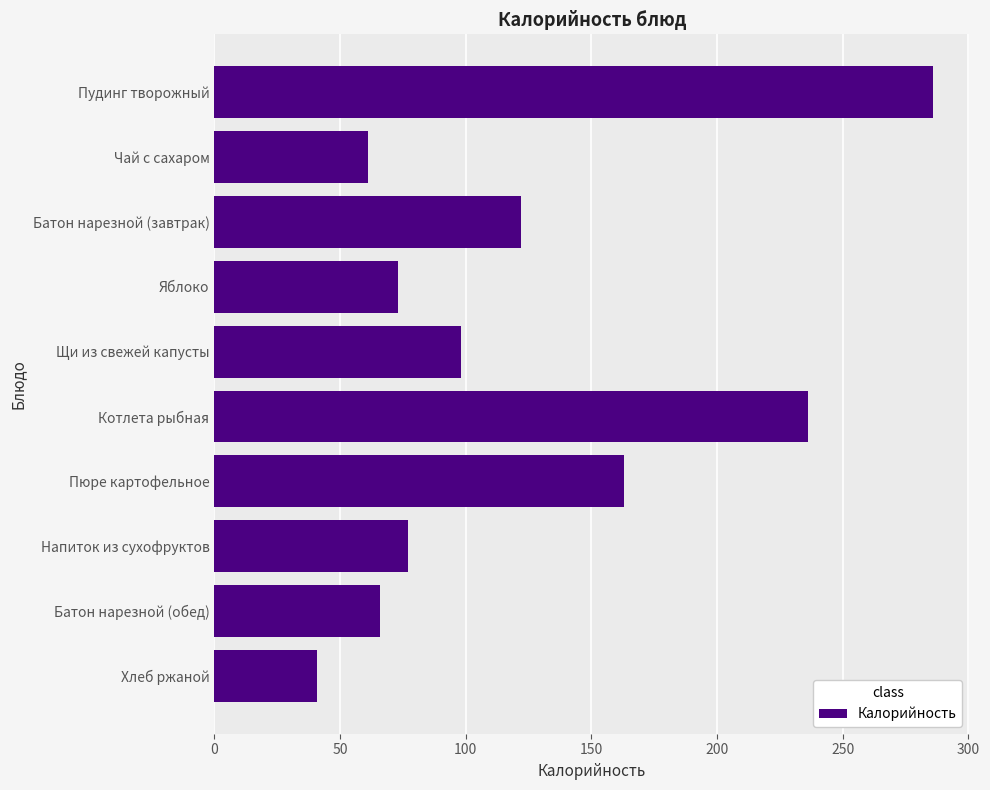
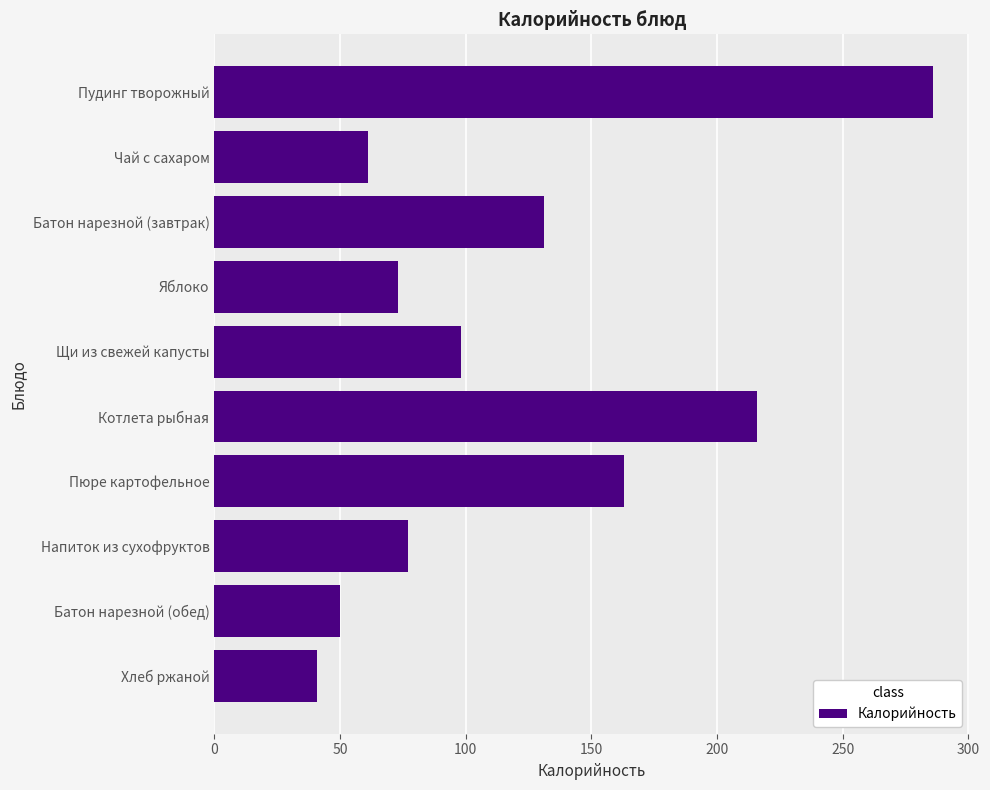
Батон нарезной (завтрак): 122 -> 131
Котлета рыбная: 236 -> 216
Батон нарезной (обед): 66 -> 50
